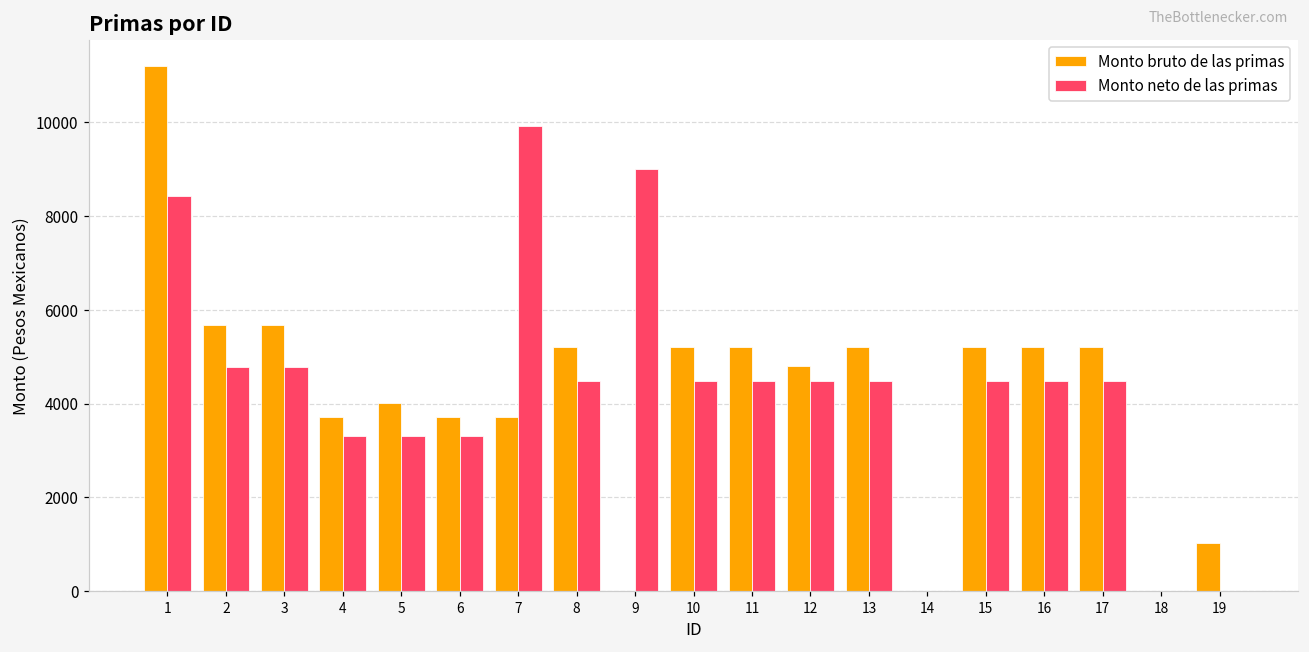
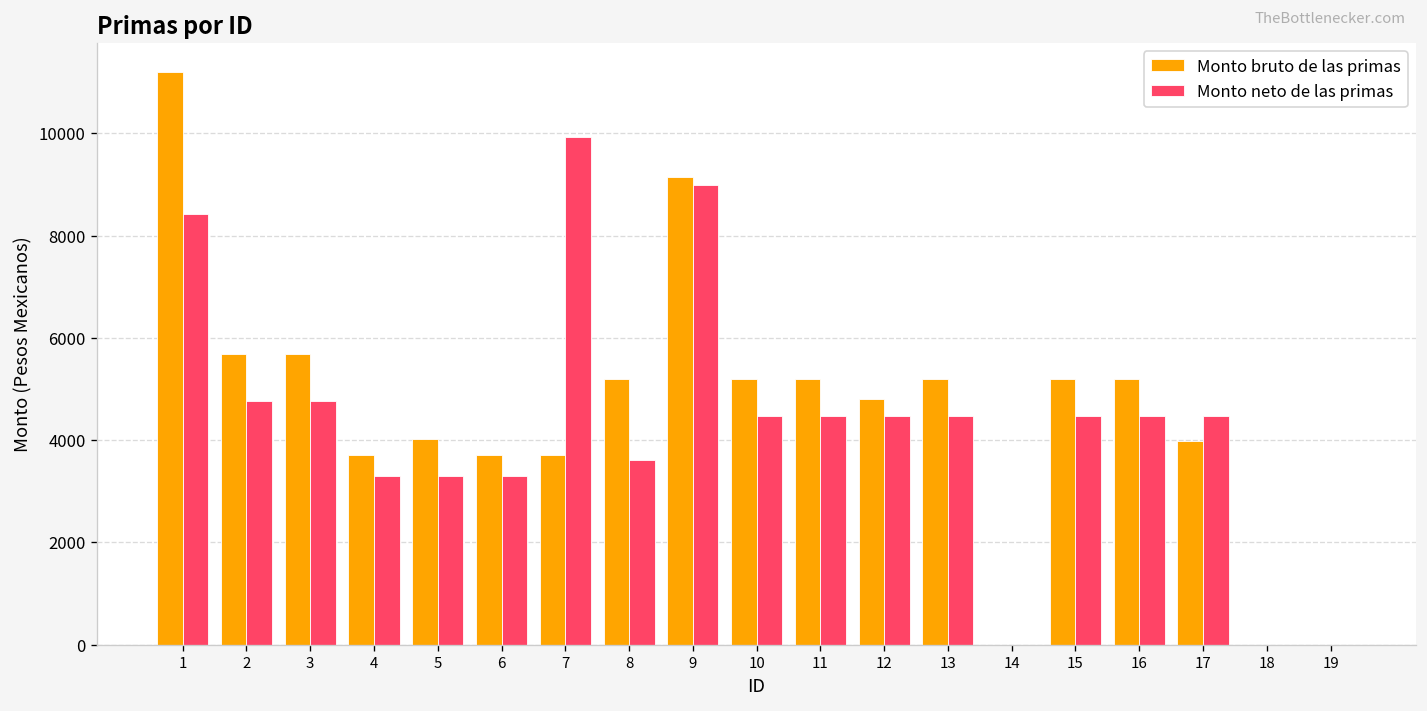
Monto neto de las primas, 8: 4500 -> 3600
Monto bruto de las primas, 9: 0 -> 9200
Monto bruto de las primas, 17: 5200 -> 4000
Monto bruto de las primas, 19: 1000 -> 0
